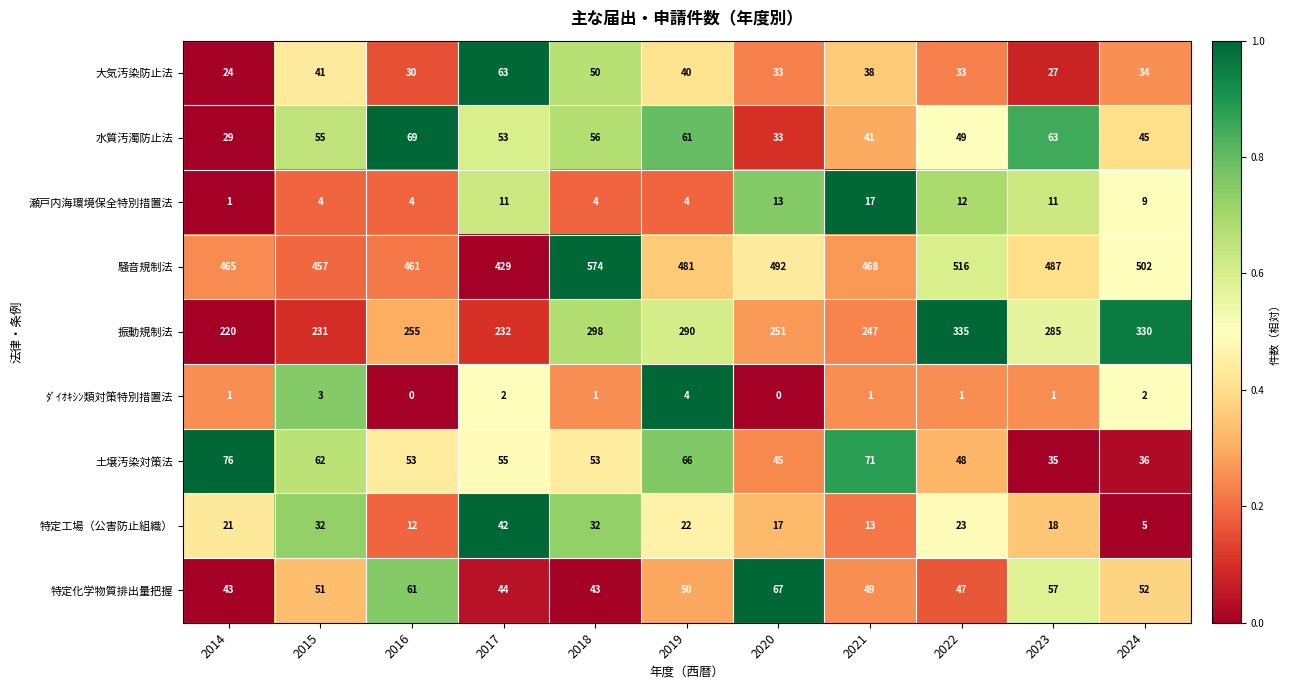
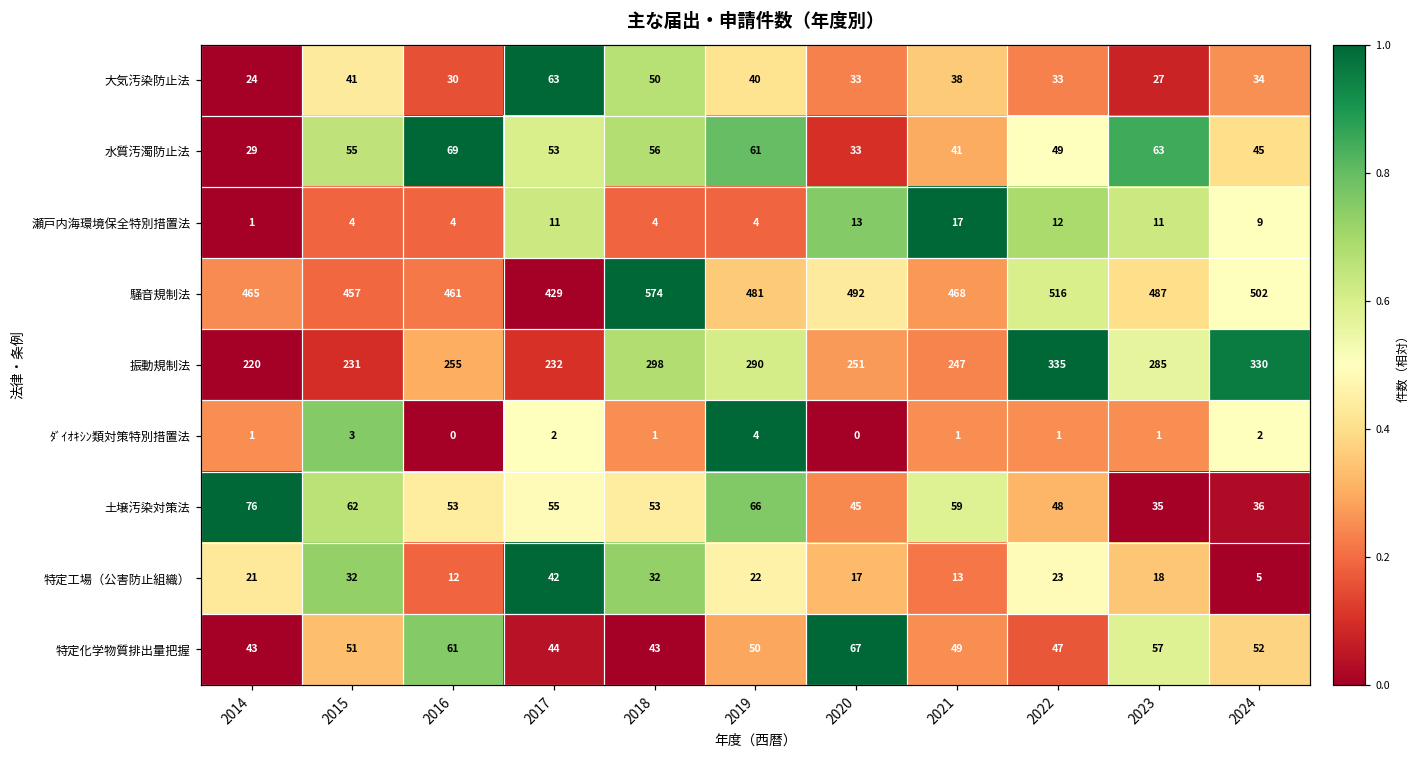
土壌汚染対策法, 2021: 71 -> 59
